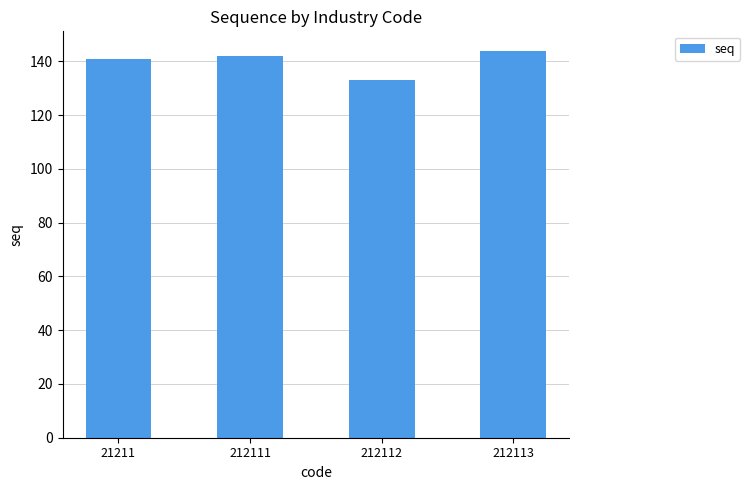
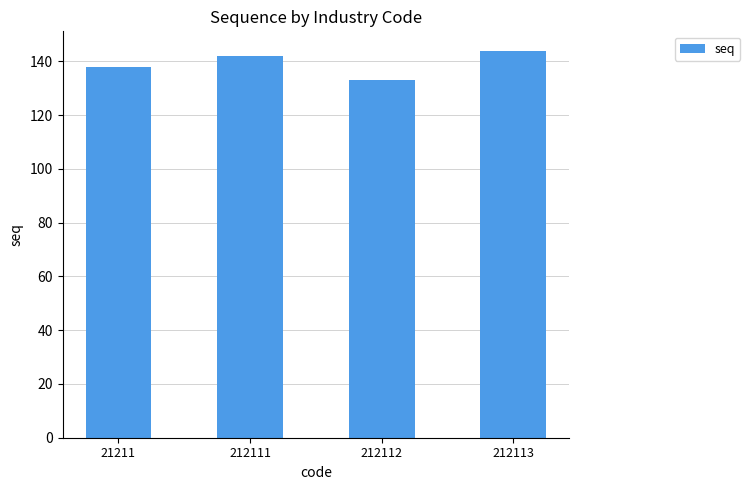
21211: 141 -> 138
